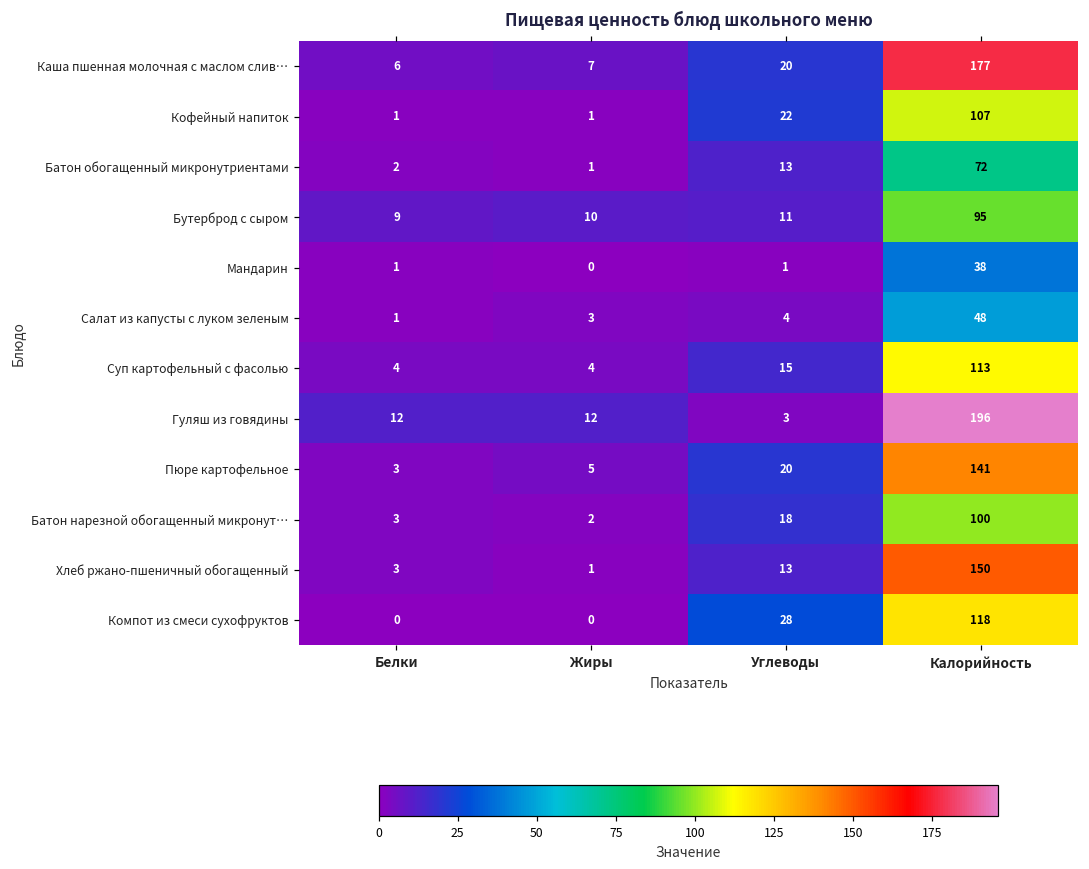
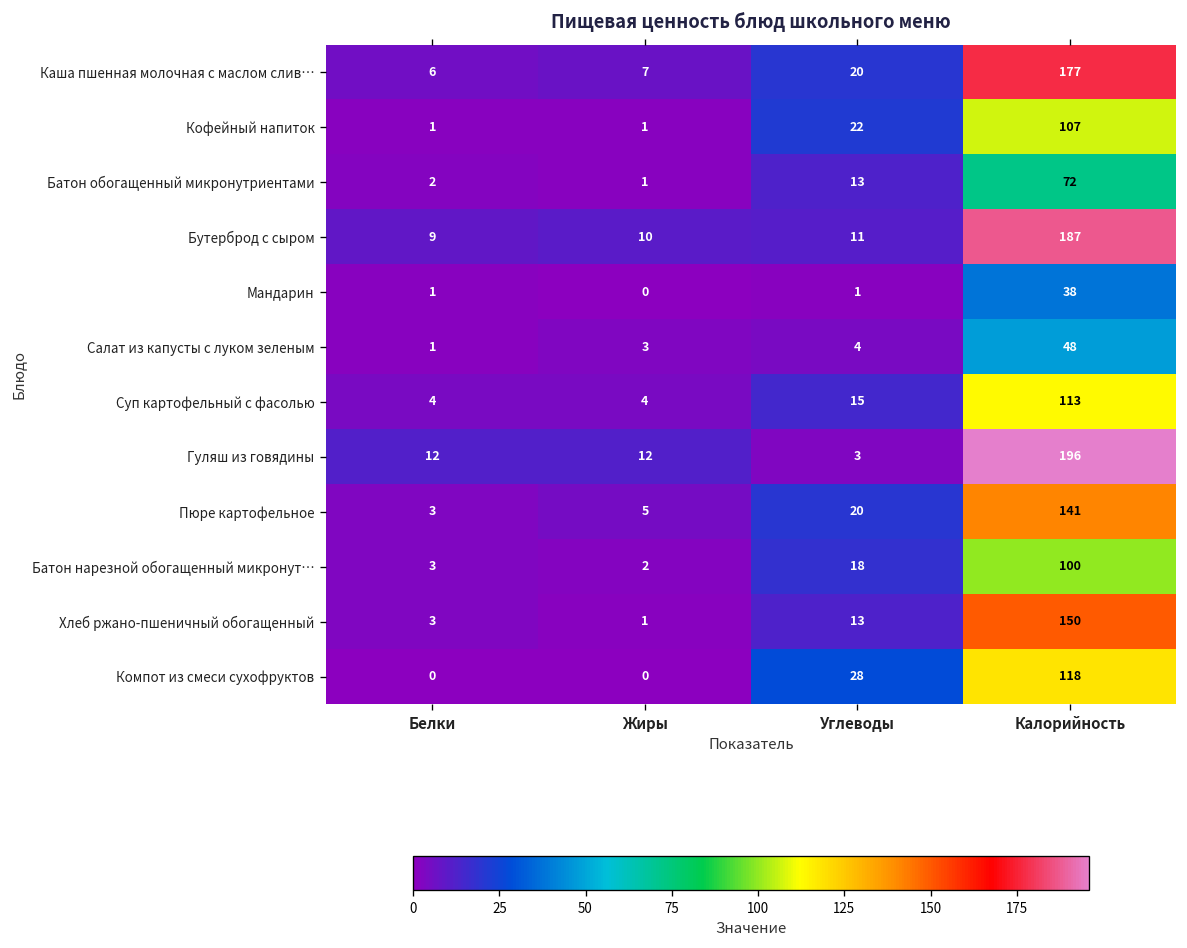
Бутерброд с сыром, Калорийность: 95 -> 187
